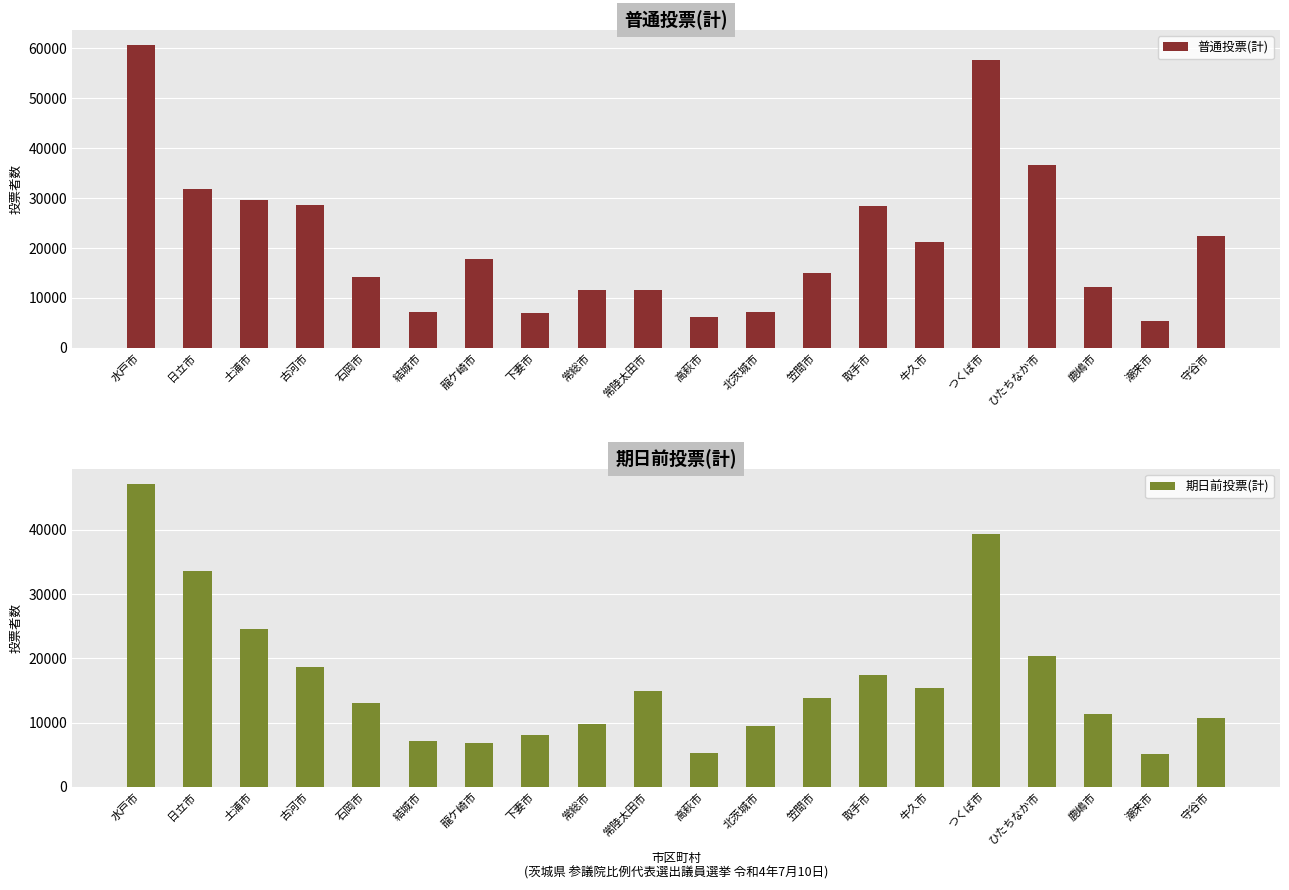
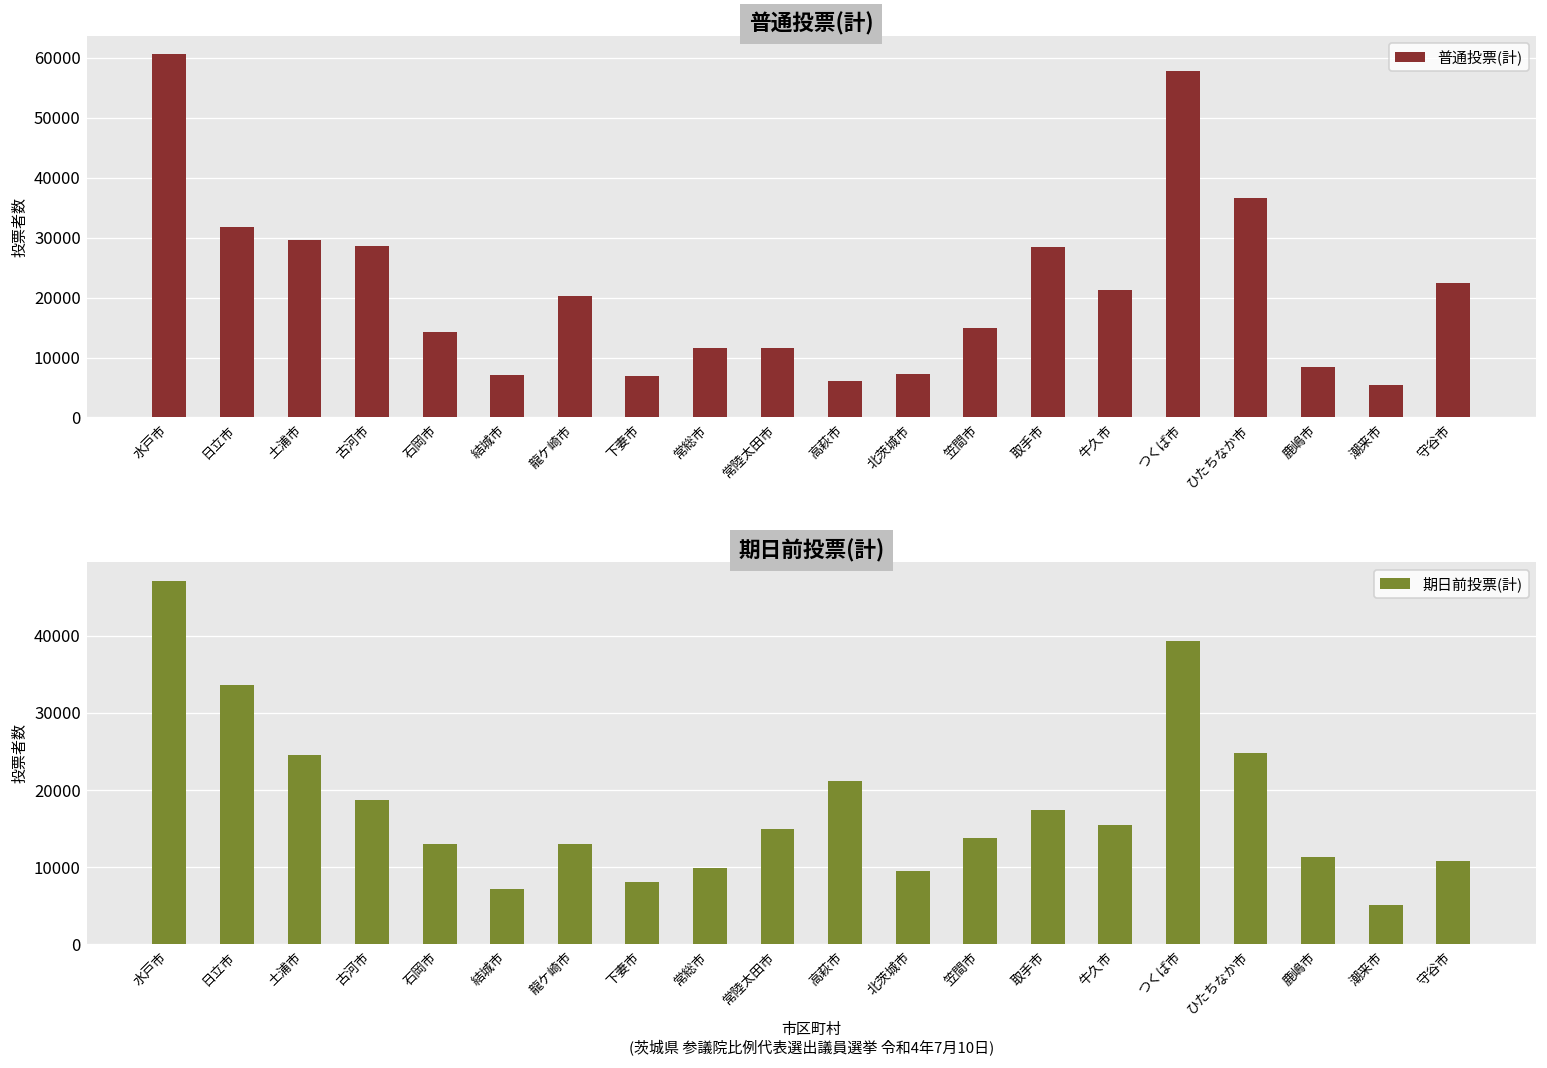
普通投票(計), 龍ケ崎市: 18000 -> 20000
普通投票(計), 鹿嶋市: 12000 -> 8000
期日前投票(計), 龍ケ崎市: 7000 -> 13000
期日前投票(計), 高萩市: 5000 -> 21000
期日前投票(計), ひたちなか市: 20000 -> 25000
